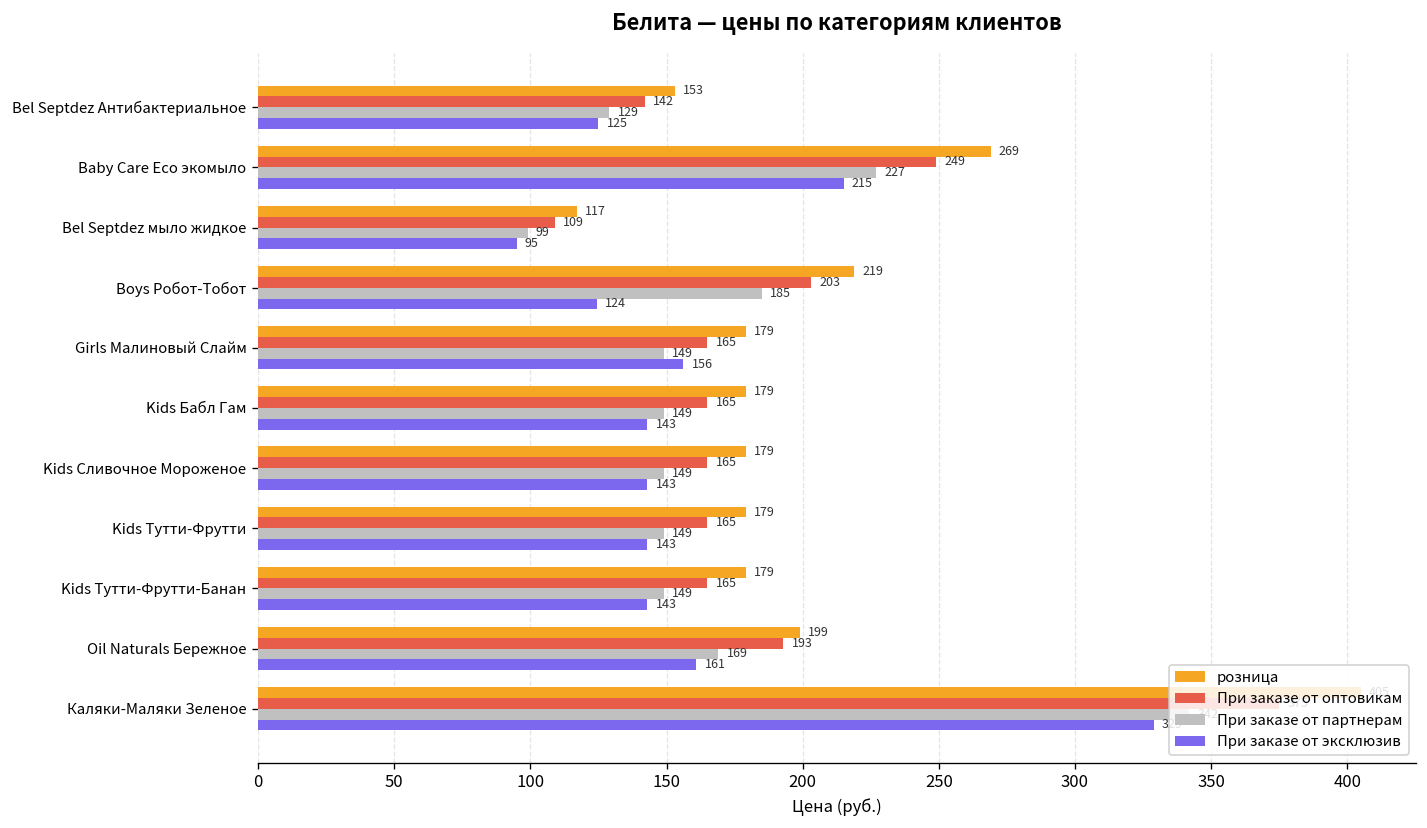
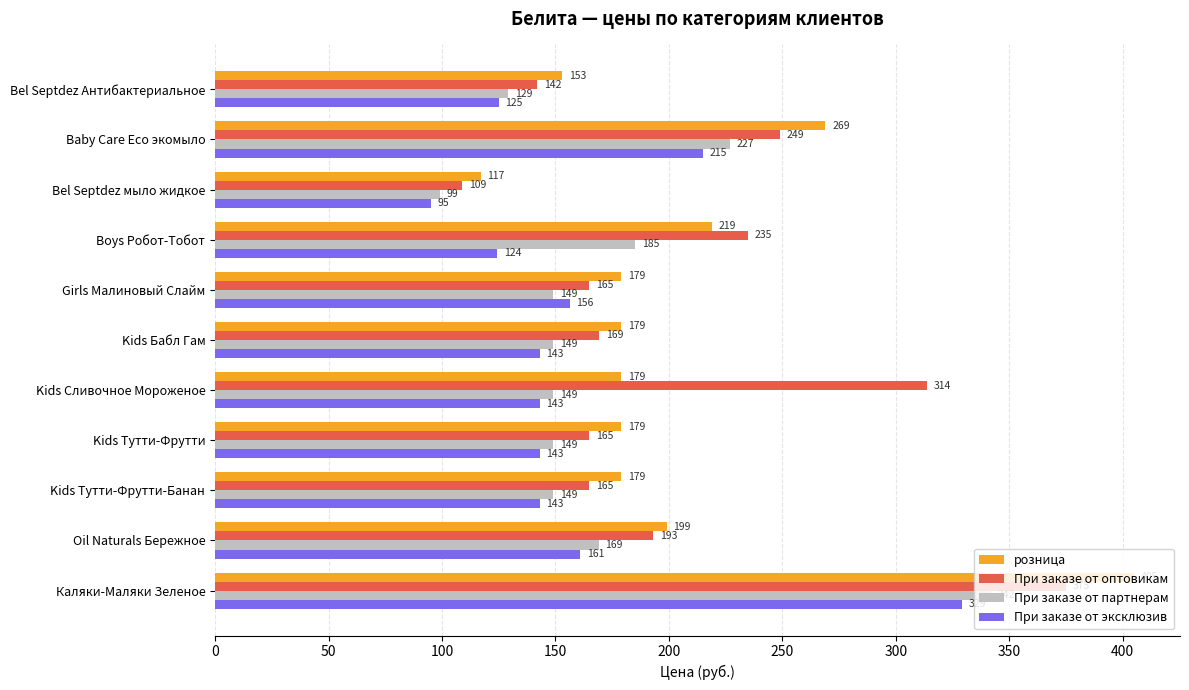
При заказе от оптовикам, Boys Робот-Тобот: 203 -> 235
При заказе от оптовикам, Kids Бабл Гам: 165 -> 169
При заказе от оптовикам, Kids Сливочное Мороженое: 165 -> 314
